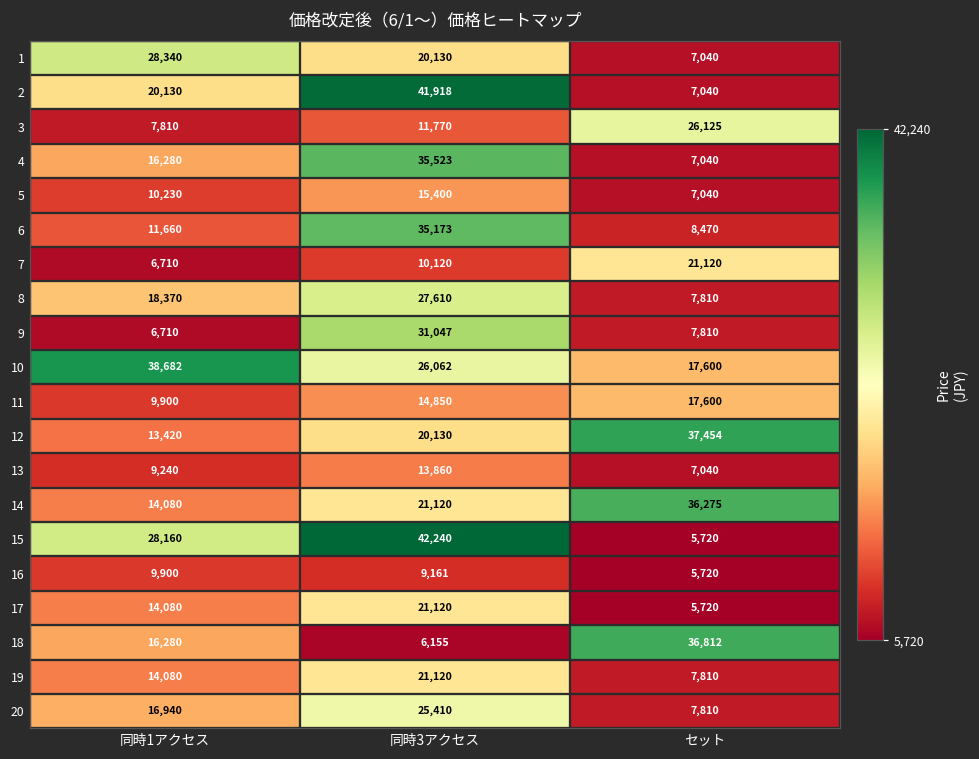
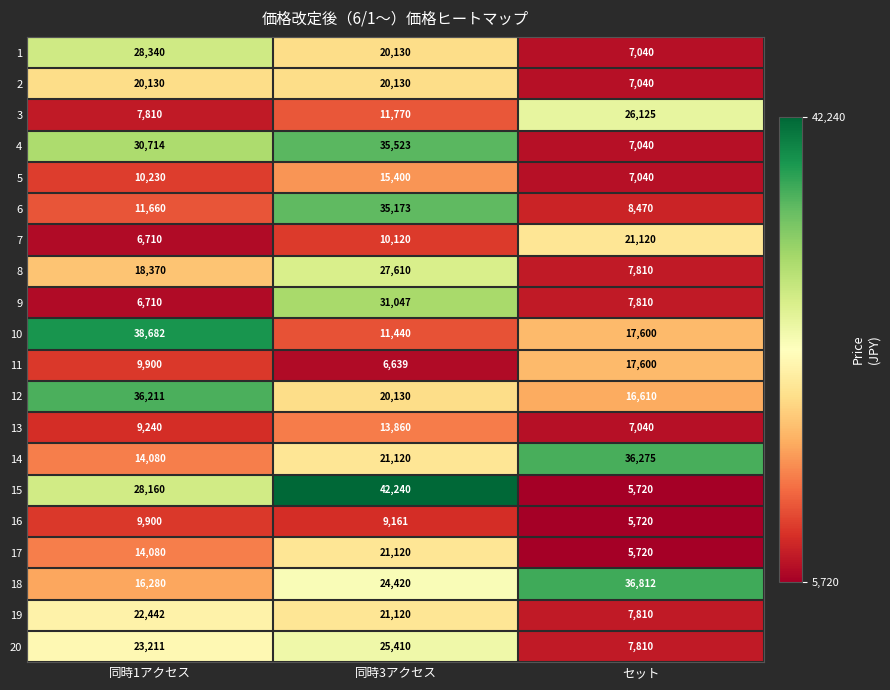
2, 同時3アクセス: 41,918 -> 20,130
4, 同時1アクセス: 16,280 -> 30,714
10, 同時3アクセス: 26,062 -> 11,440
11, 同時3アクセス: 14,850 -> 6,639
12, 同時1アクセス: 13,420 -> 36,211
12, セット: 37,454 -> 16,610
18, 同時3アクセス: 6,155 -> 24,420
19, 同時1アクセス: 14,080 -> 22,442
20, 同時1アクセス: 16,940 -> 23,211
